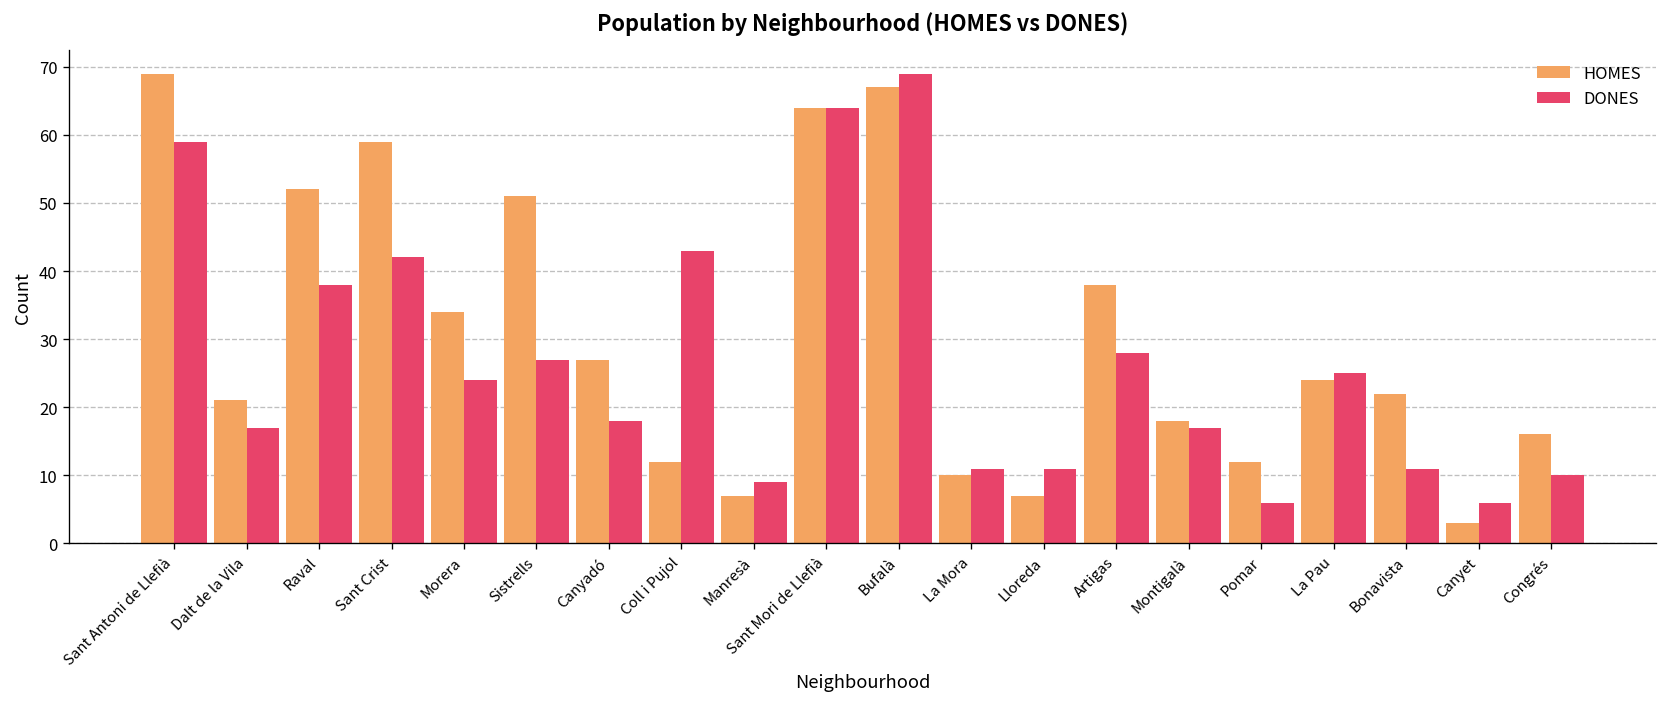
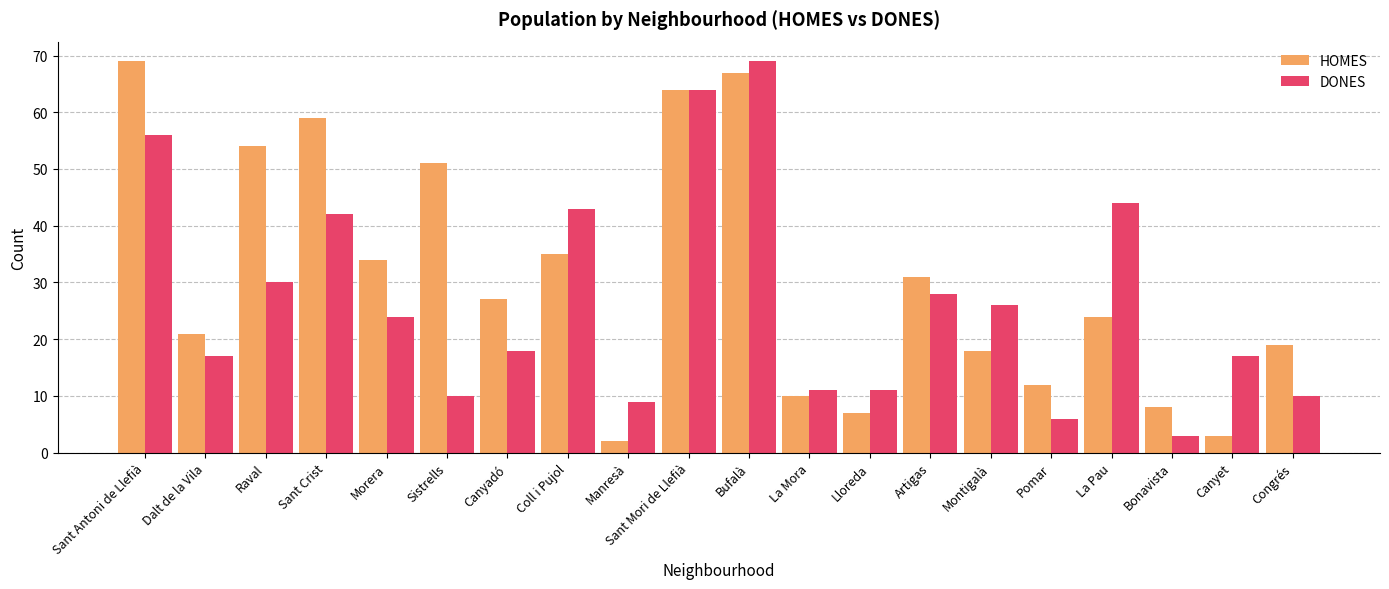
DONES, Sant Antoni de Llefià: 59 -> 56
HOMES, Raval: 52 -> 54
DONES, Raval: 38 -> 30
DONES, Sistrells: 27 -> 10
HOMES, Coll i Pujol: 12 -> 35
HOMES, Manresà: 7 -> 2
HOMES, Artigas: 38 -> 31
DONES, Montigalà: 17 -> 26
DONES, La Pau: 25 -> 44
HOMES, Bonavista: 22 -> 8
DONES, Bonavista: 11 -> 3
DONES, Canyet: 6 -> 17
HOMES, Congrés: 16 -> 19
